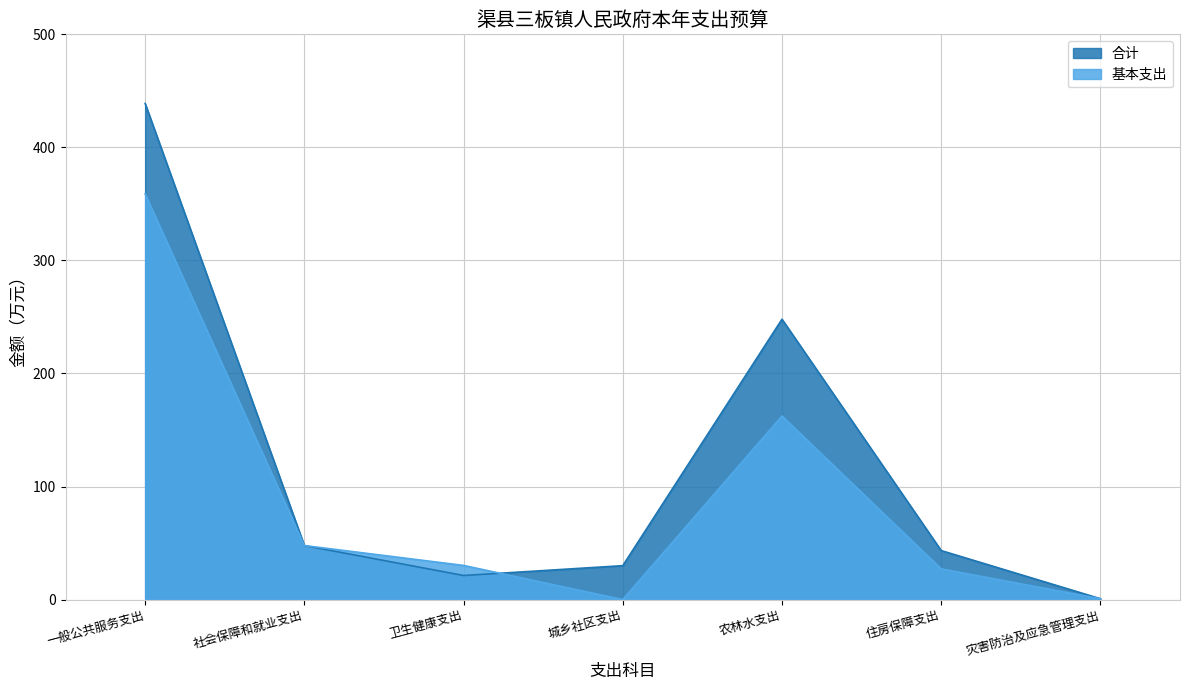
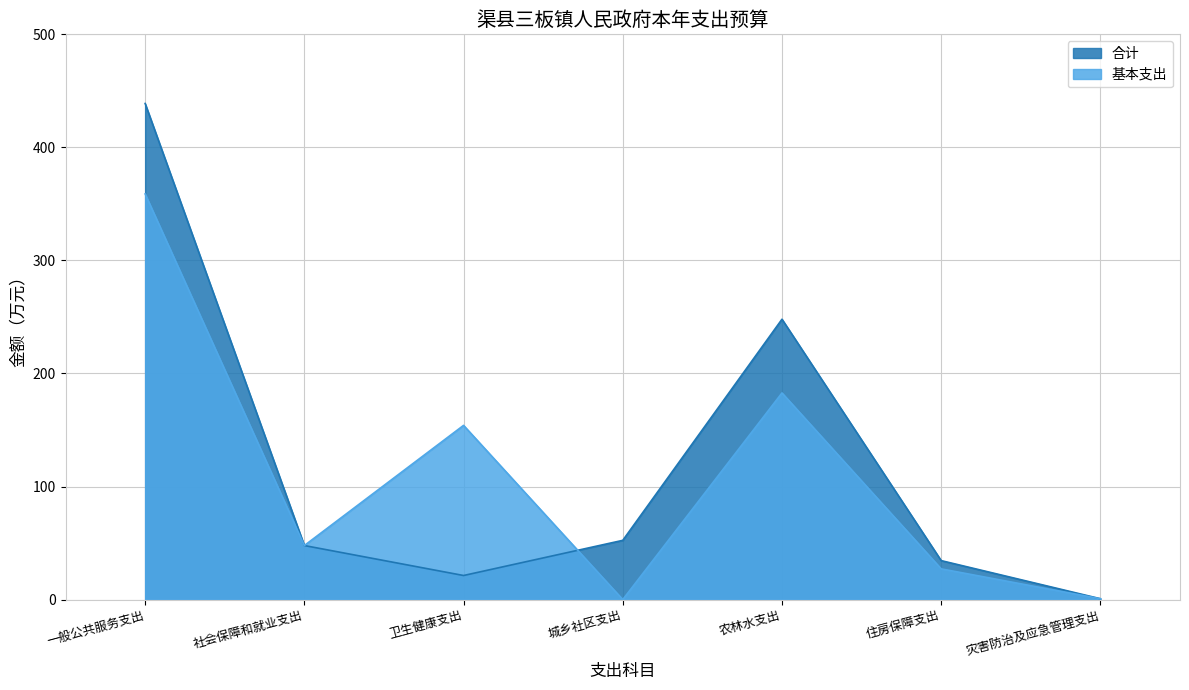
基本支出, 卫生健康支出: 30 -> 154
合计, 城乡社区支出: 30 -> 52
基本支出, 农林水支出: 162 -> 183
合计, 住房保障支出: 43 -> 34
